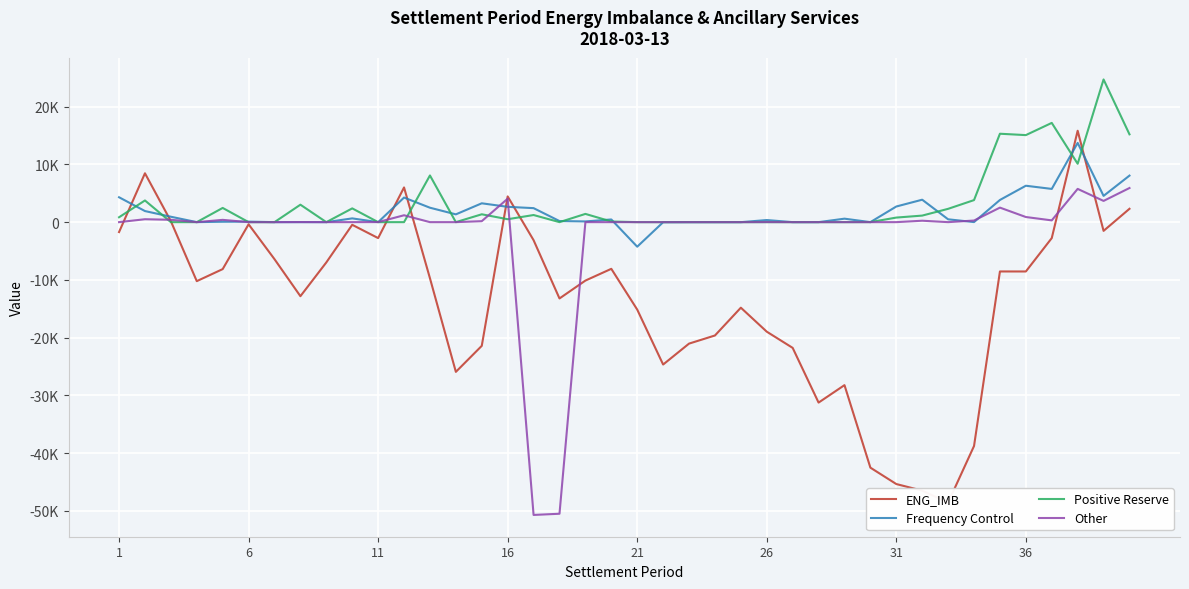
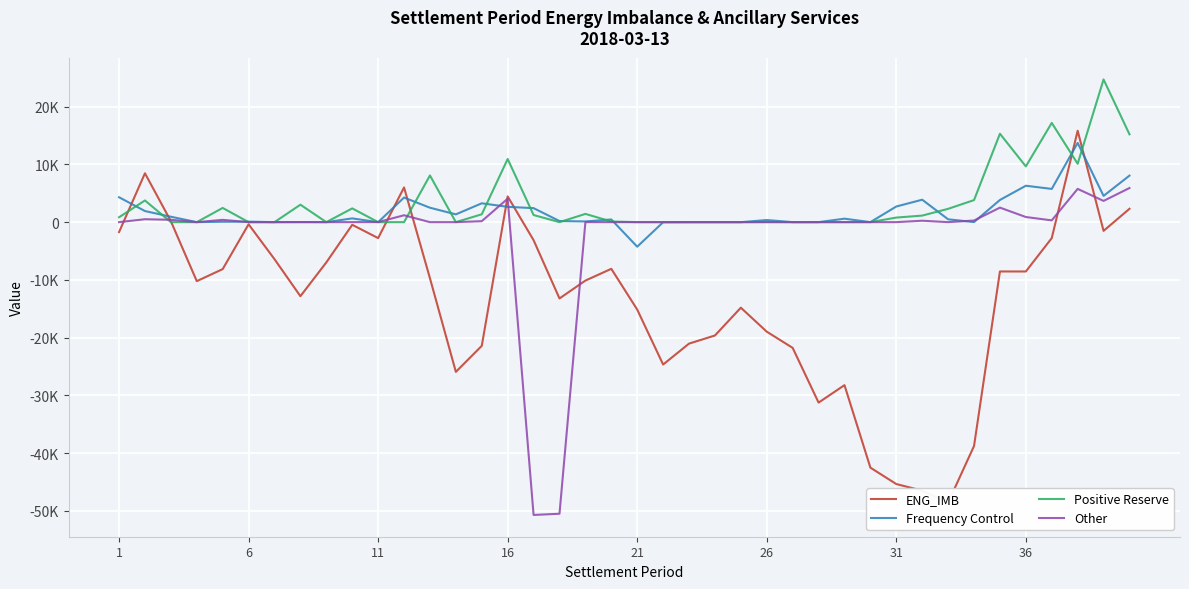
Positive Reserve, 16: 1000 -> 11000
Positive Reserve, 36: 15000 -> 10000
